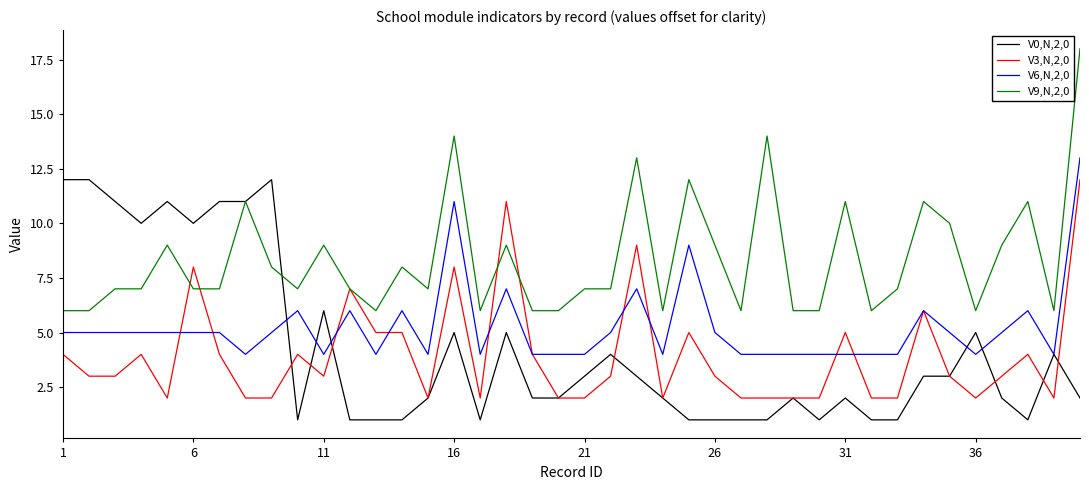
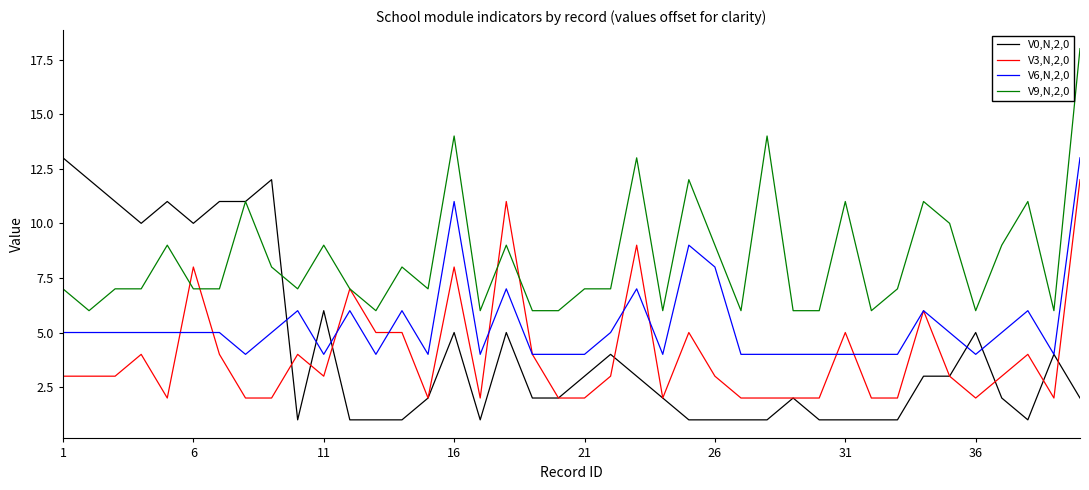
V0,N,2,0, 1: 12 -> 13
V3,N,2,0, 1: 4.0 -> 3.0
V9,N,2,0, 1: 6.0 -> 7.0
V6,N,2,0, 26: 5.0 -> 8.0
V0,N,2,0, 31: 2 -> 1
